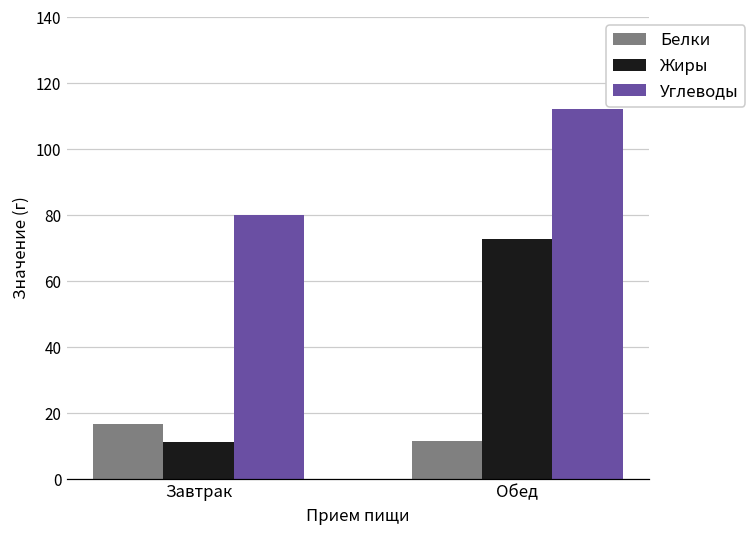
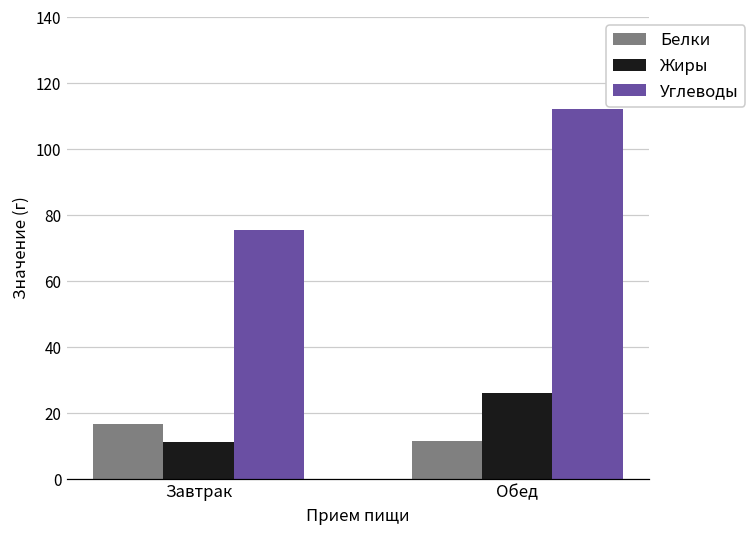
Углеводы, Завтрак: 80 -> 75
Жиры, Обед: 73 -> 26
